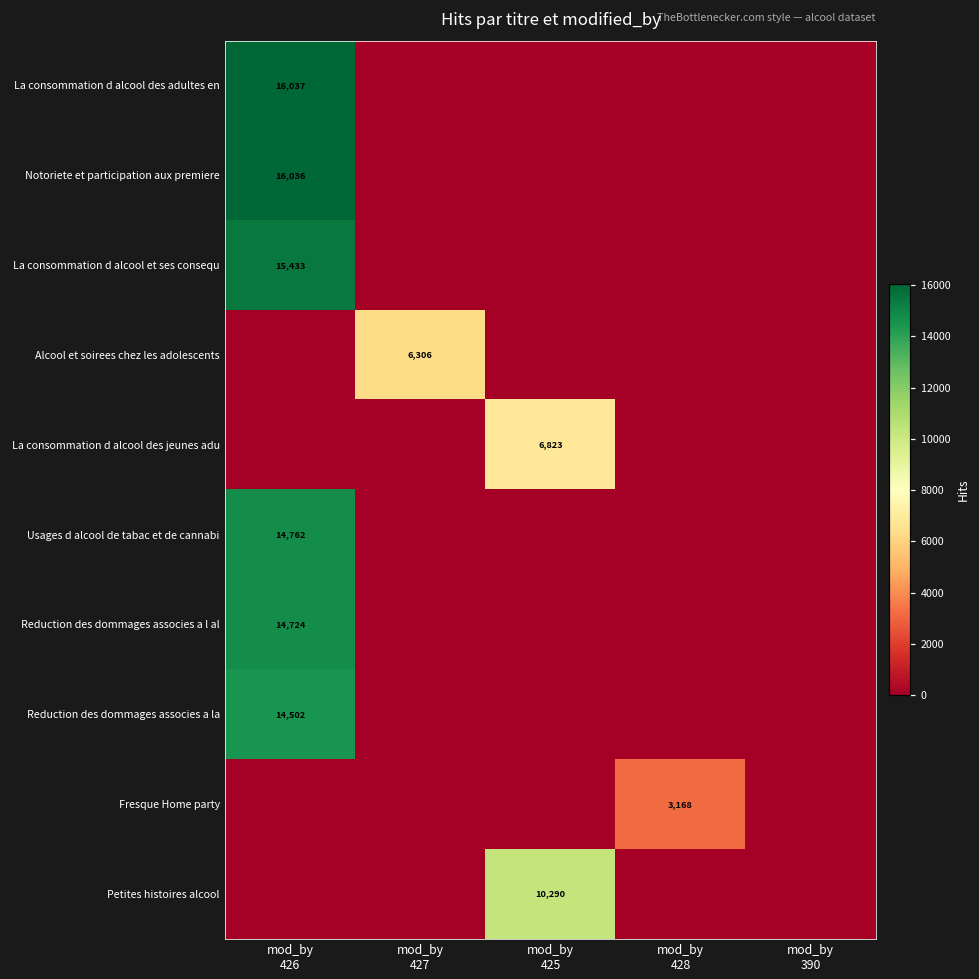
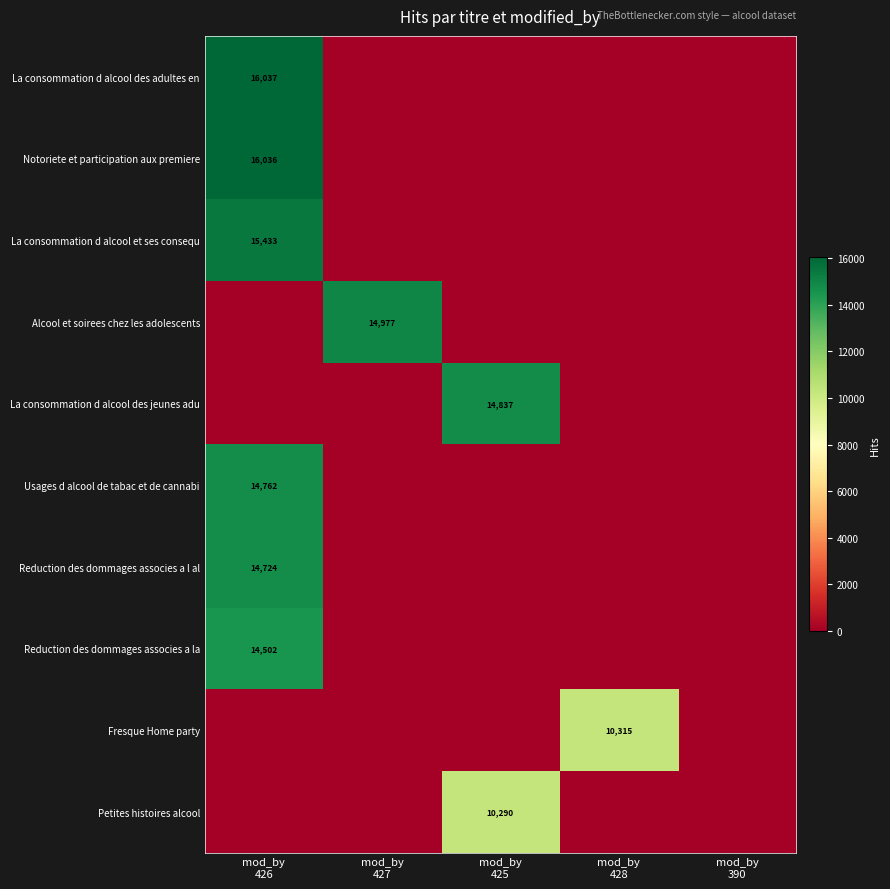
Alcool et soirees chez les adolescents, mod_by 427: 6,306 -> 14,977
La consommation d alcool des jeunes adu, mod_by 425: 6,823 -> 14,837
Fresque Home party, mod_by 428: 3,168 -> 10,315
